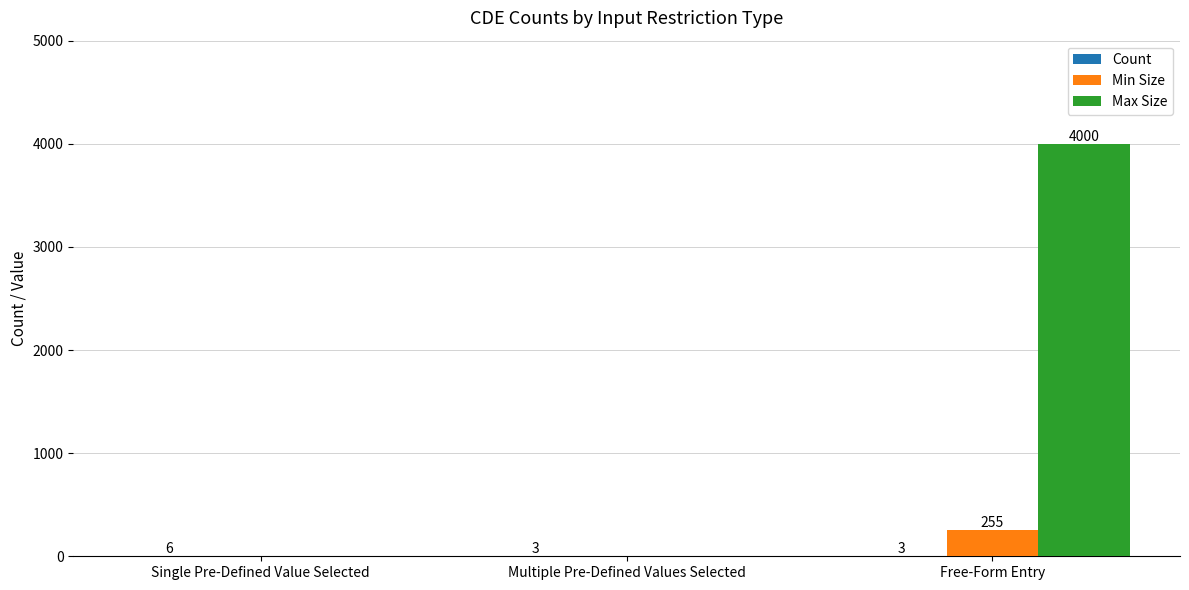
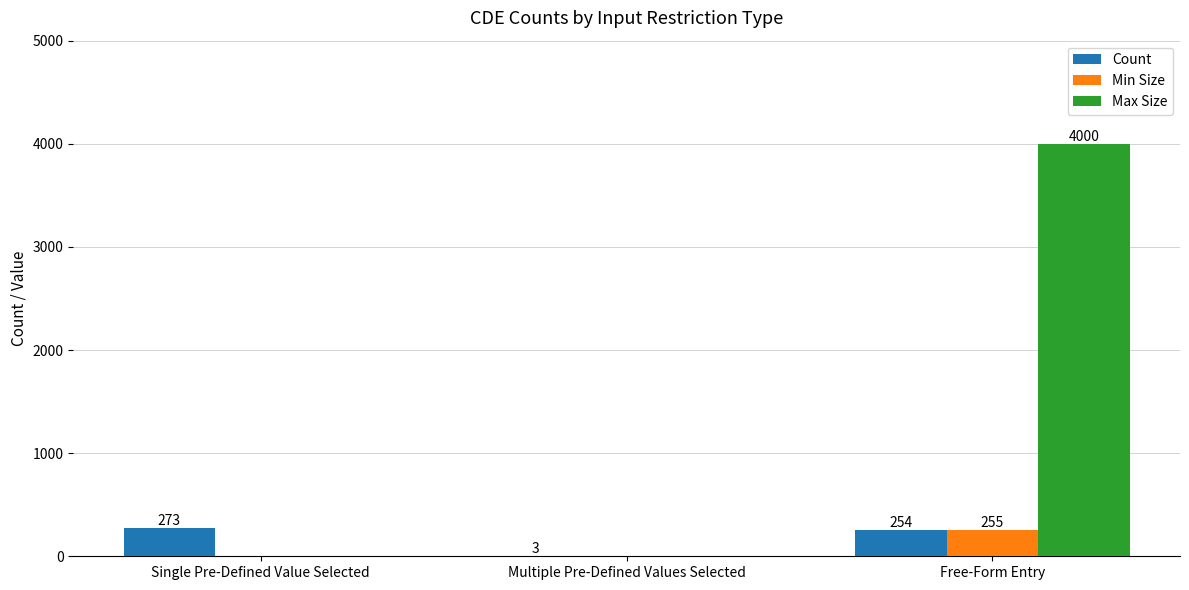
Count, Single Pre-Defined Value Selected: 6 -> 273
Count, Free-Form Entry: 3 -> 254
